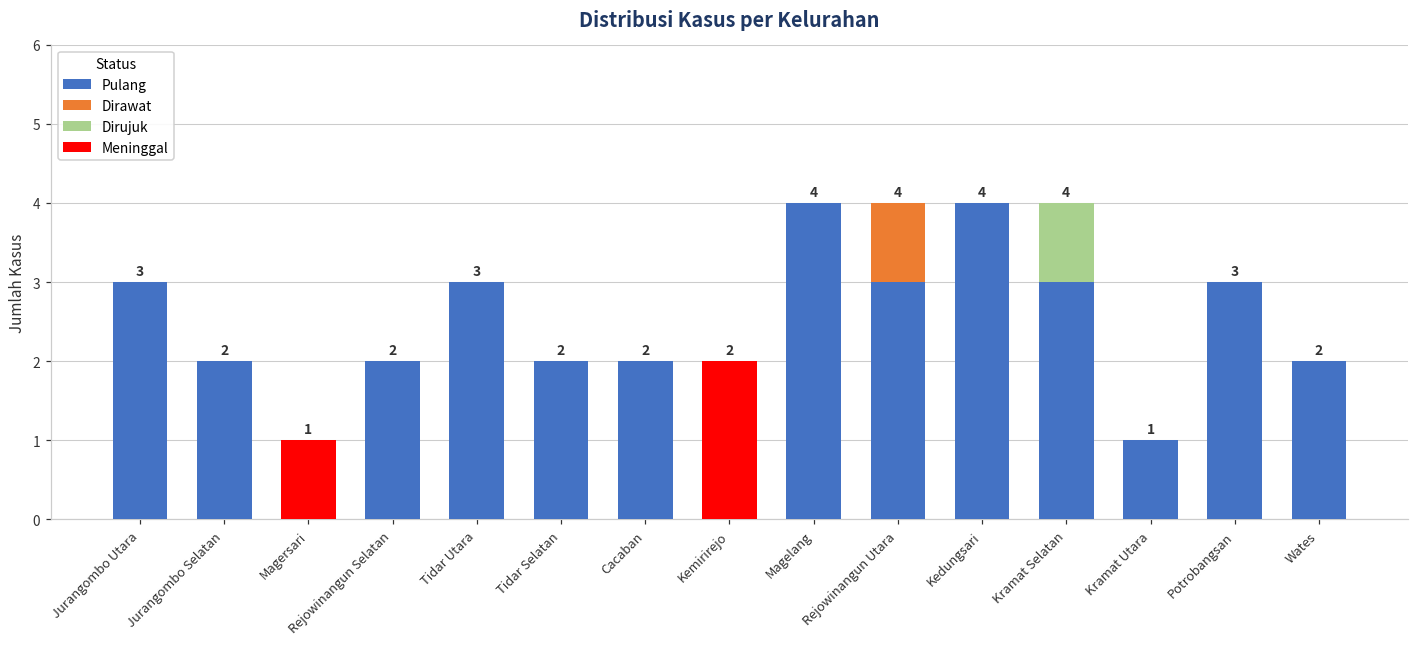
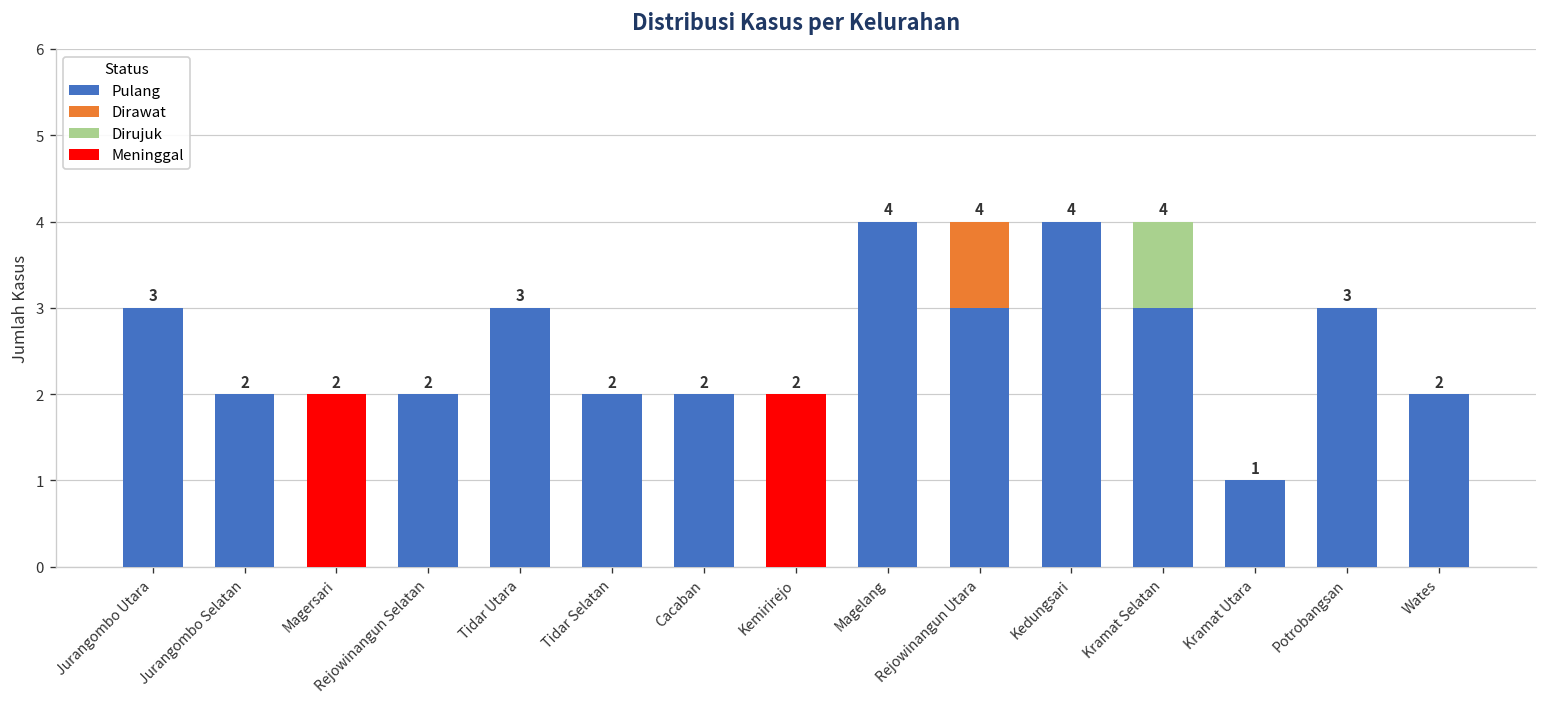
Meninggal, Magersari: 1 -> 2
